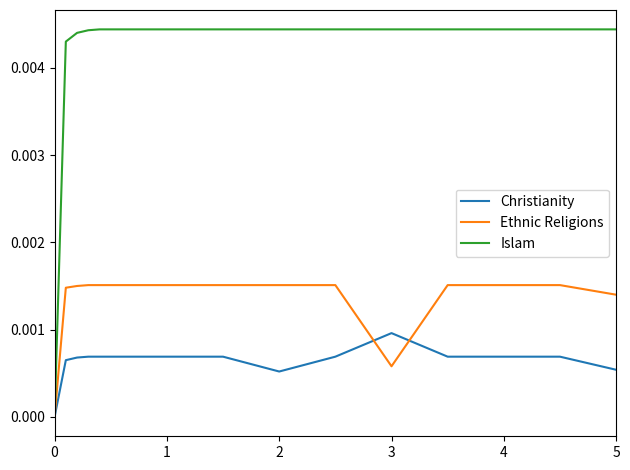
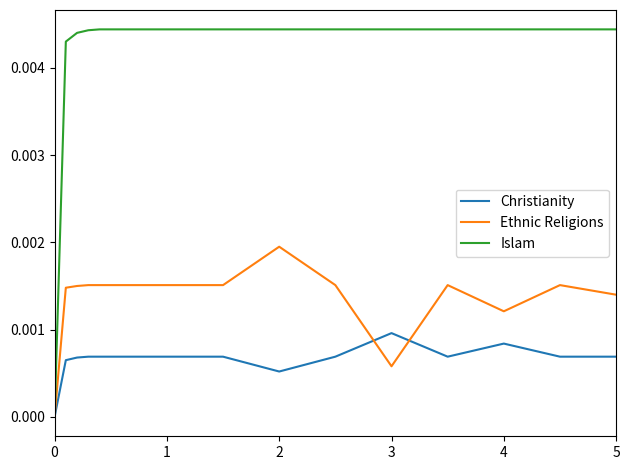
Ethnic Religions, 2: 0.0015 -> 0.0020
Christianity, 4: 0.0007 -> 0.0008
Ethnic Religions, 4: 0.0015 -> 0.0012
Christianity, 5: 0.0005 -> 0.0007
